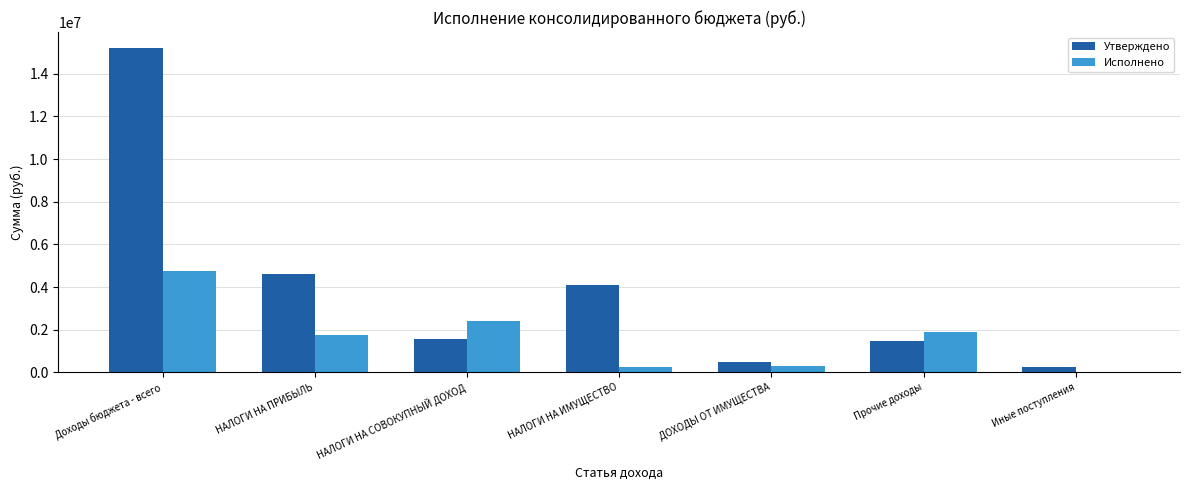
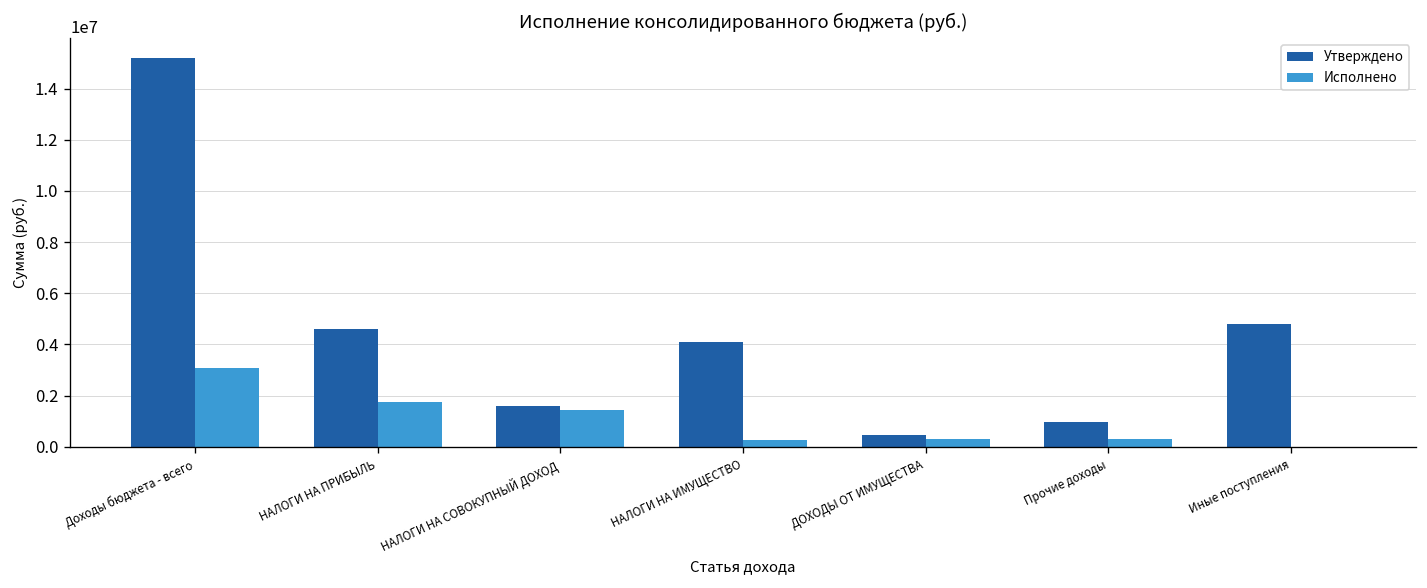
Исполнено, Доходы бюджета - всего: 4700000 -> 3100000
Исполнено, НАЛОГИ НА СОВОКУПНЫЙ ДОХОД: 2400000 -> 1400000
Утверждено, Прочие доходы: 1500000 -> 1000000
Исполнено, Прочие доходы: 1900000 -> 300000
Утверждено, Иные поступления: 200000 -> 4800000
